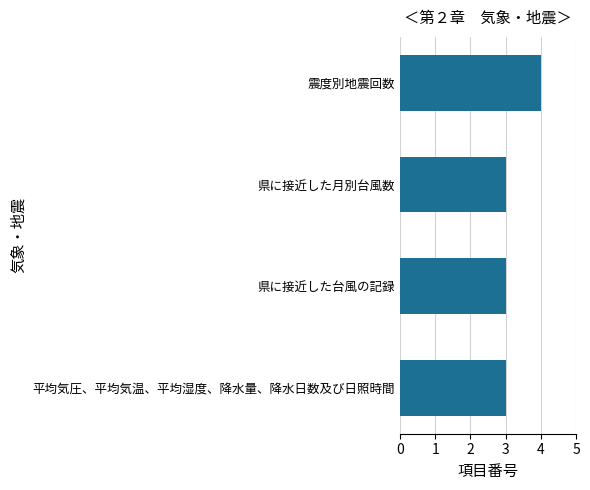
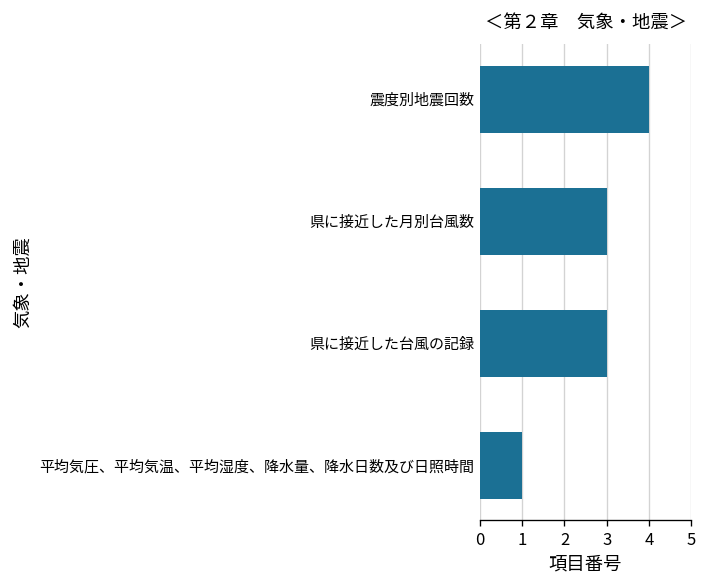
平均気圧、平均気温、平均湿度、降水量、降水日数及び日照時間: 3 -> 1
